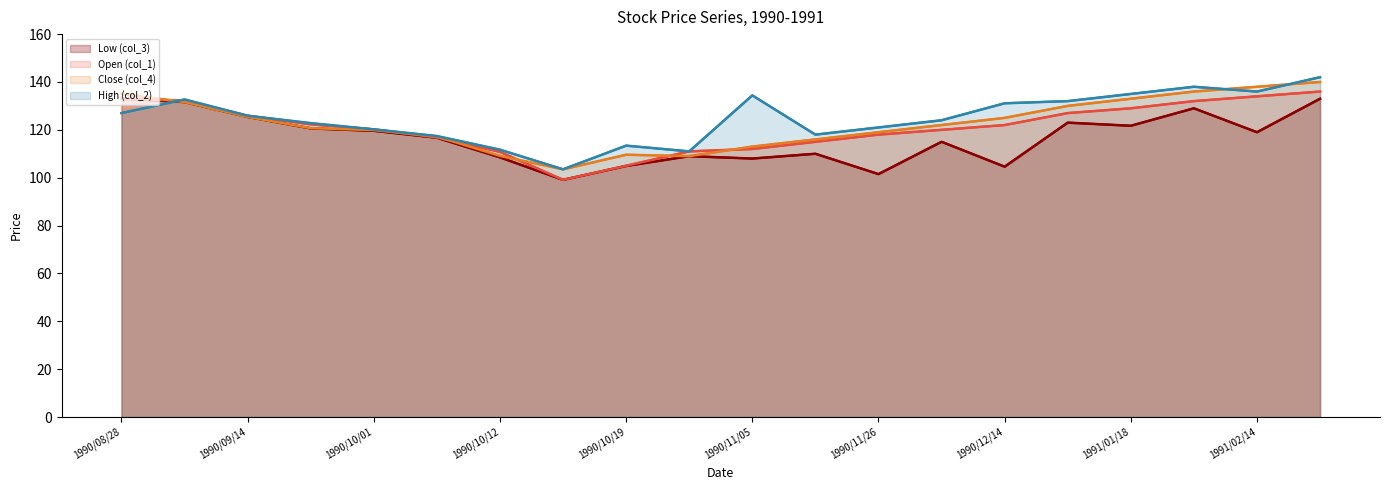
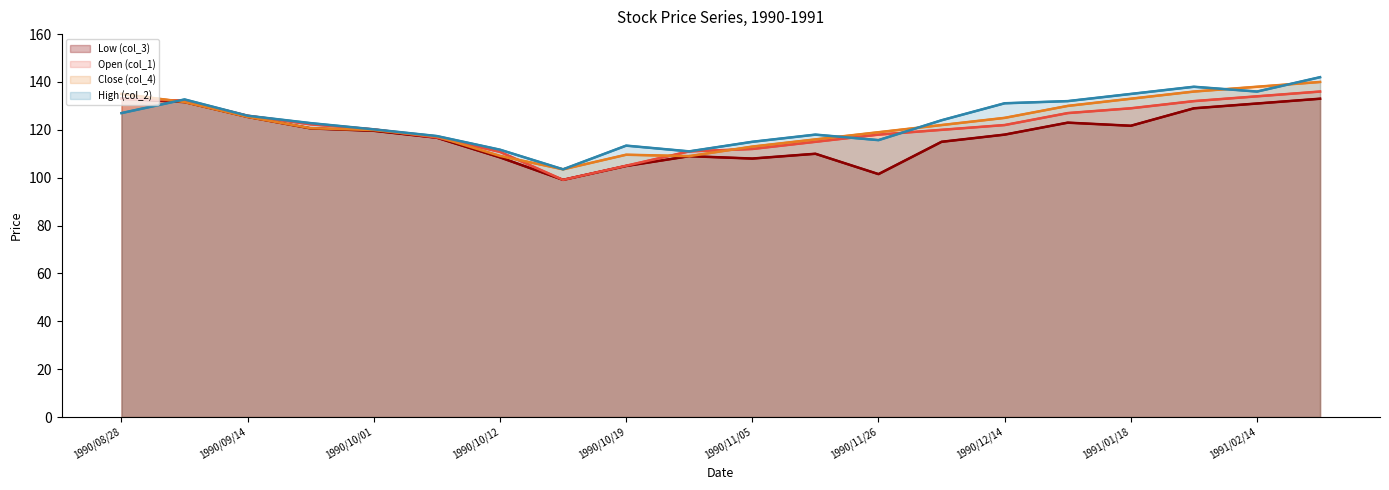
High (col_2), 1990/11/05: 134 -> 115
High (col_2), 1990/11/26: 121 -> 116
Low (col_3), 1990/12/14: 105 -> 118
Low (col_3), 1991/02/14: 119 -> 131
